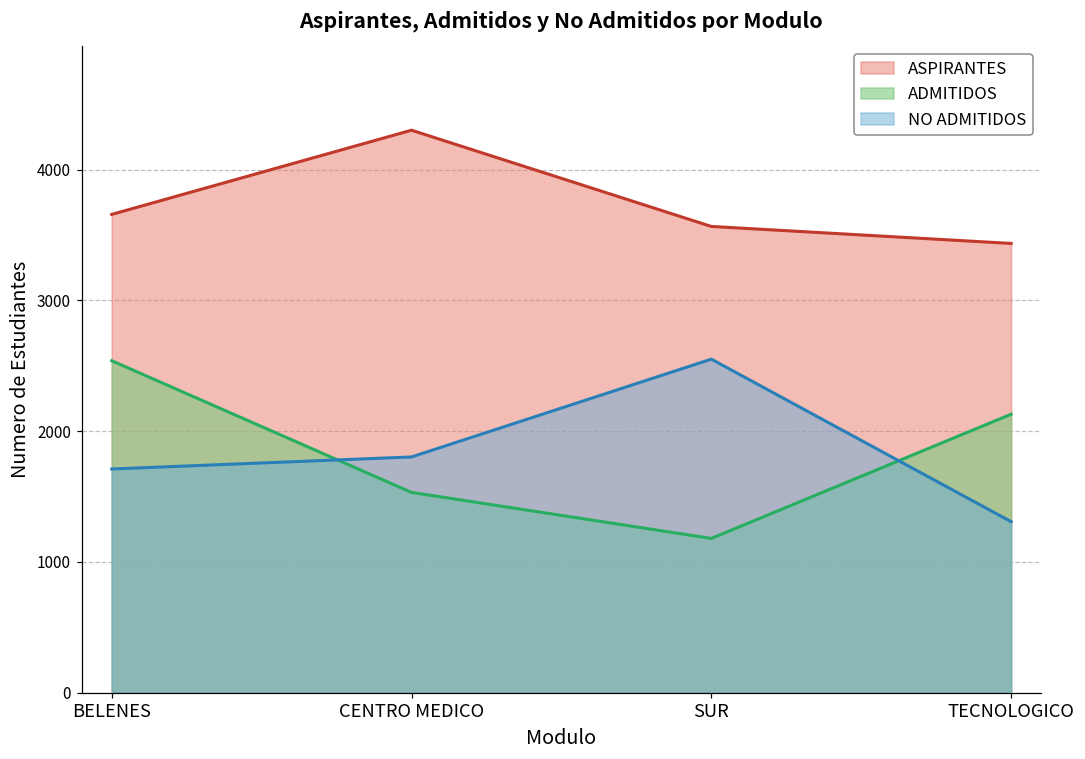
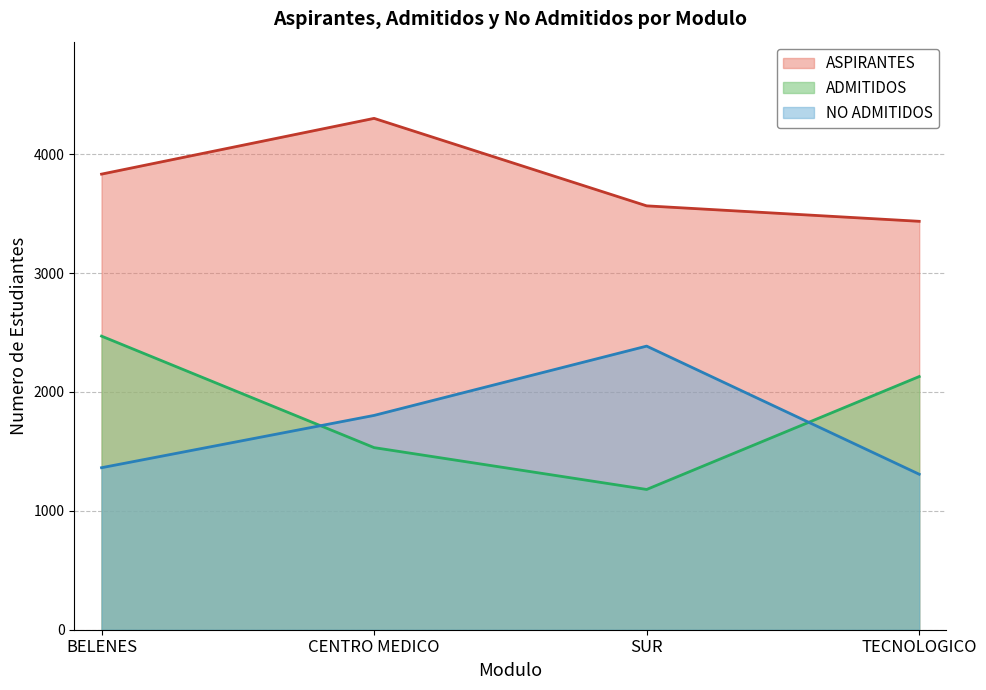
ASPIRANTES, BELENES: 3660 -> 3830
ADMITIDOS, BELENES: 2540 -> 2470
NO ADMITIDOS, BELENES: 1710 -> 1360
NO ADMITIDOS, SUR: 2550 -> 2390
